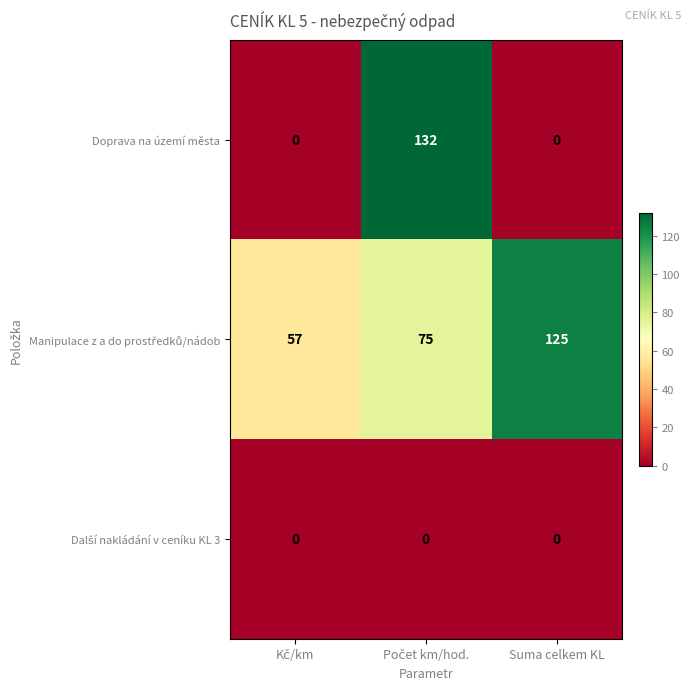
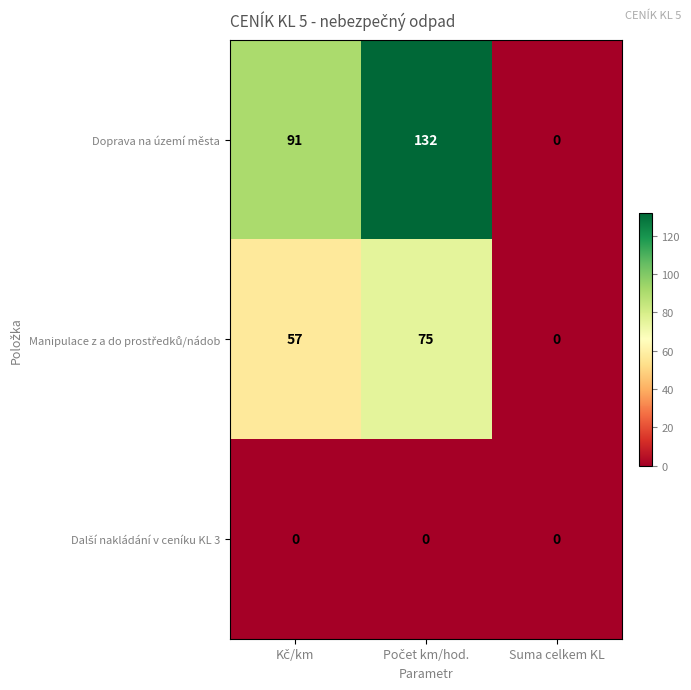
Doprava na území města, Kč/km: 0 -> 91
Manipulace z a do prostředků/nádob, Suma celkem KL: 125 -> 0
